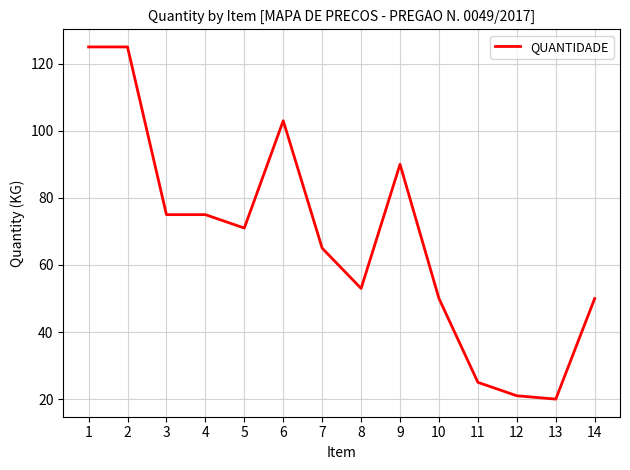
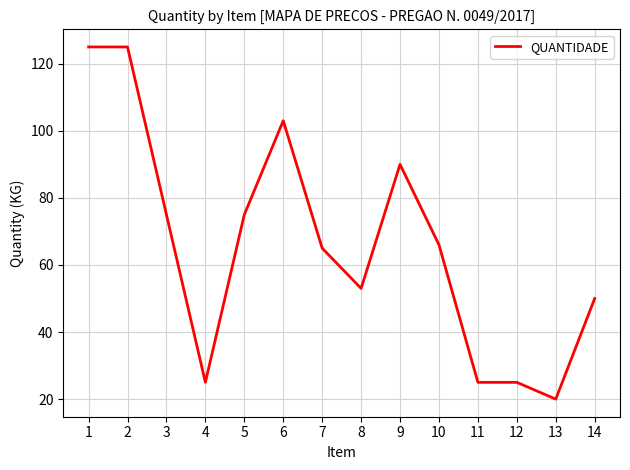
4: 75 -> 25
5: 71 -> 75
10: 50 -> 66
12: 21 -> 25
